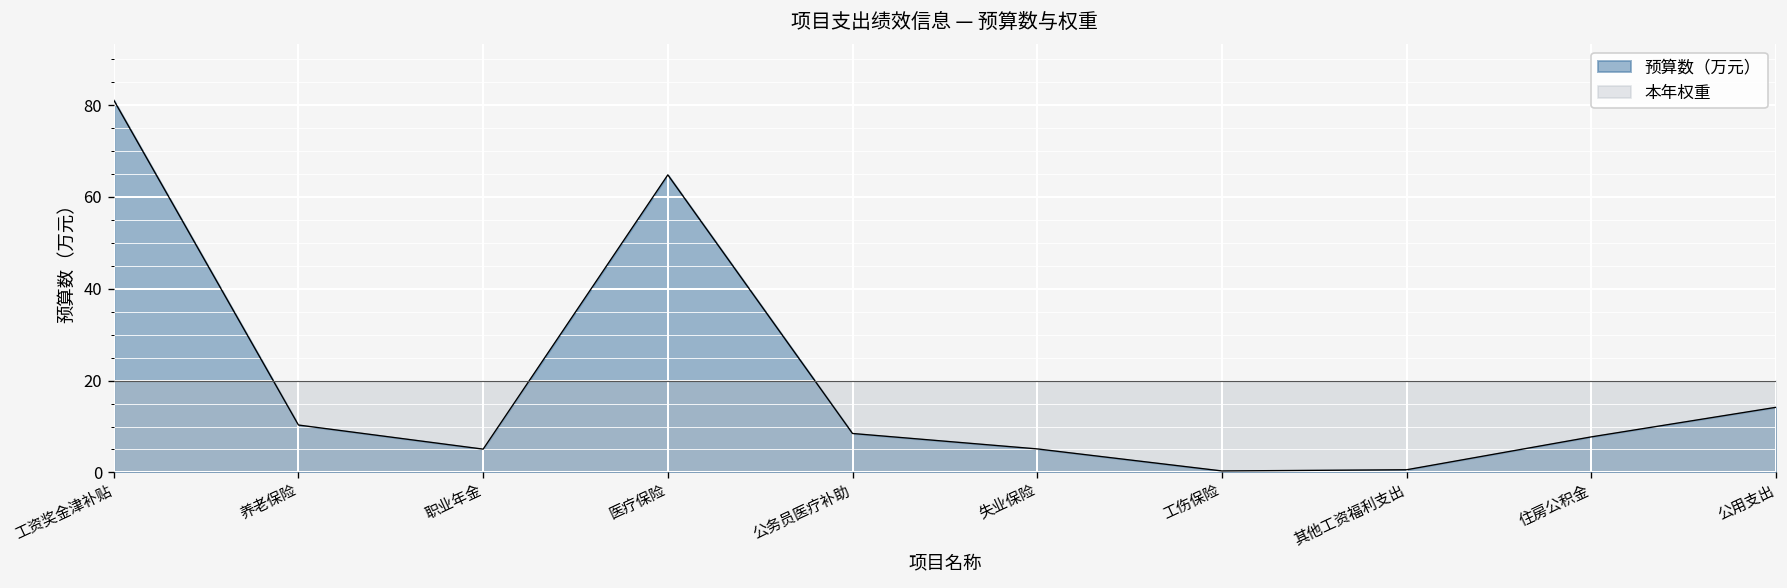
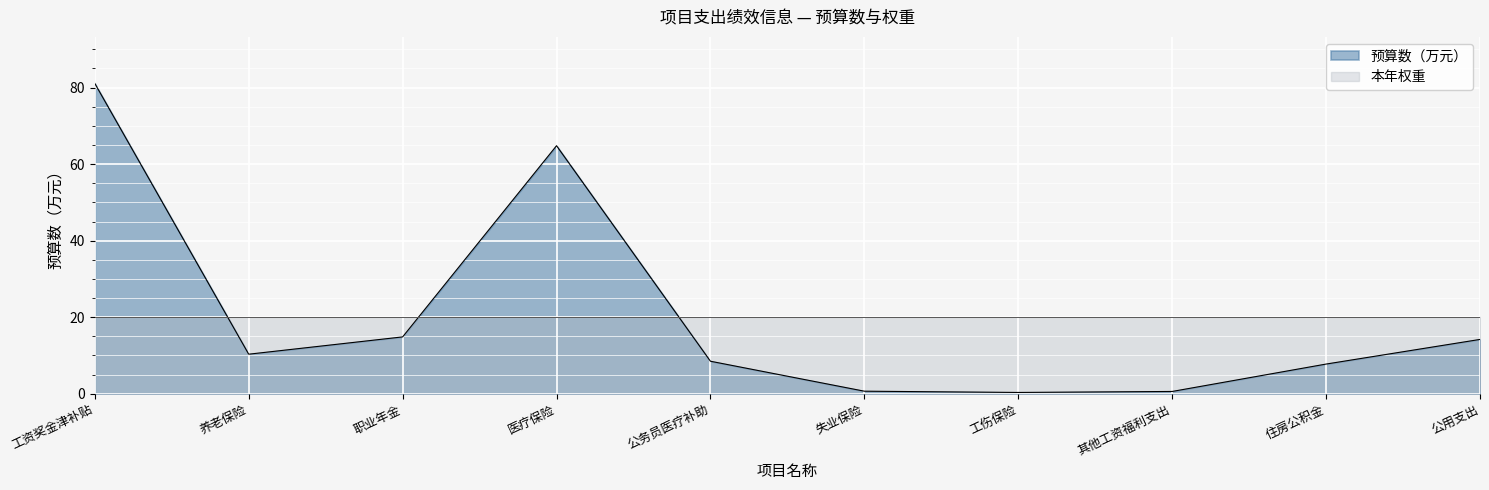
预算数（万元）, 职业年金: 5 -> 15
预算数（万元）, 失业保险: 5 -> 1
